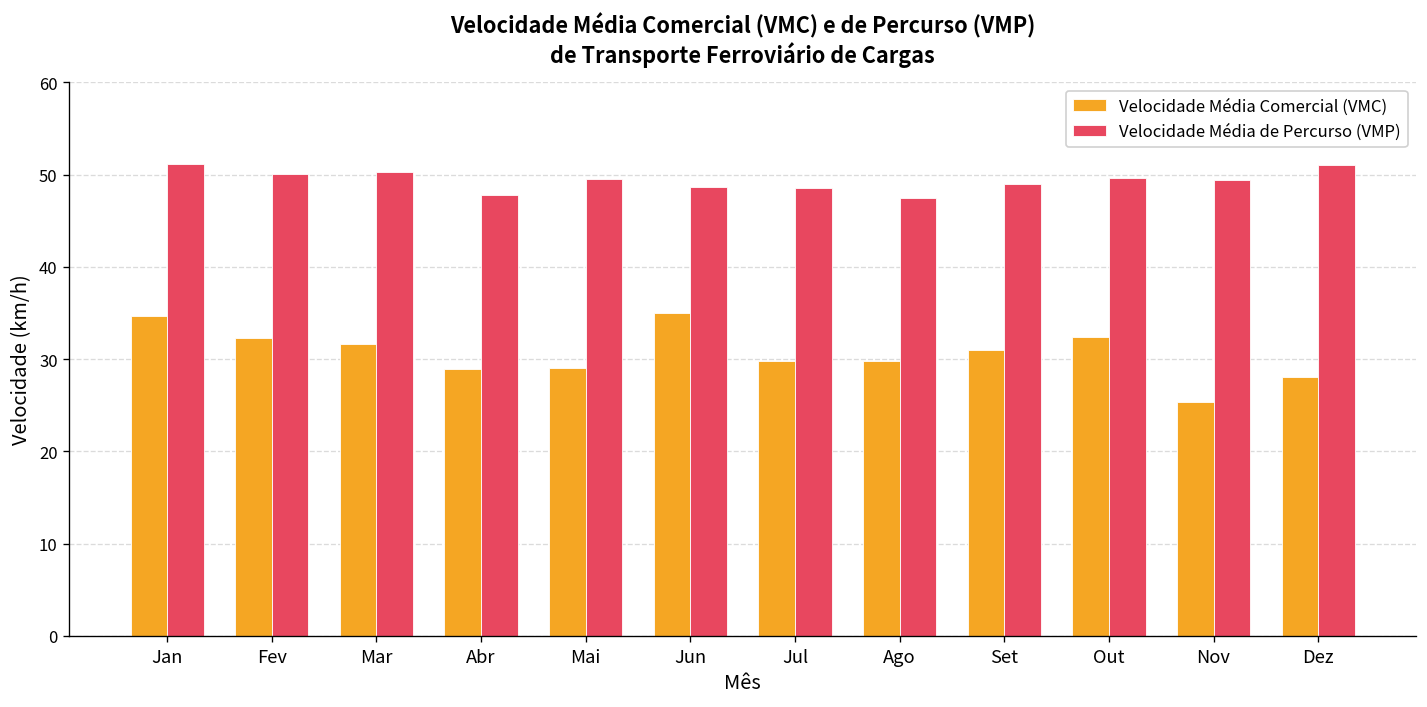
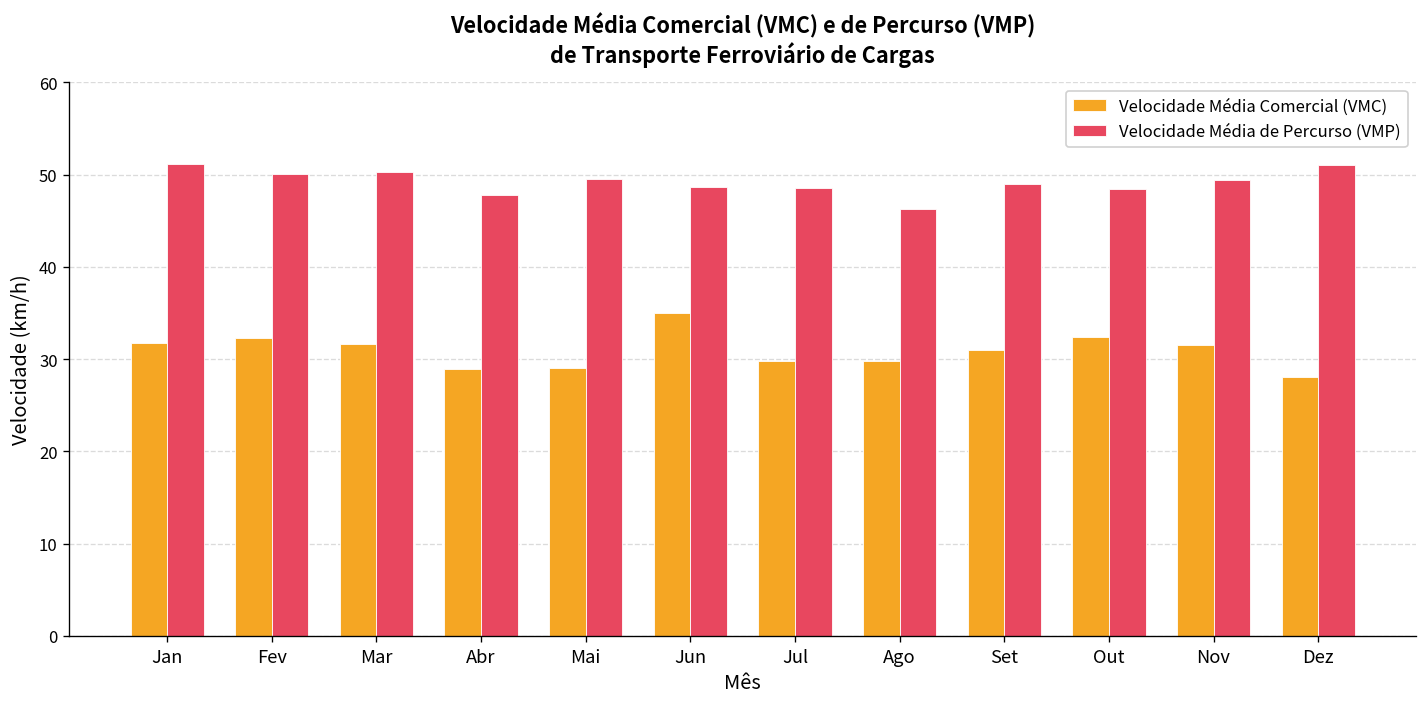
Velocidade Média Comercial (VMC), Jan: 35 -> 32
Velocidade Média de Percurso (VMP), Ago: 48 -> 46
Velocidade Média de Percurso (VMP), Out: 50 -> 48
Velocidade Média Comercial (VMC), Nov: 25 -> 32
